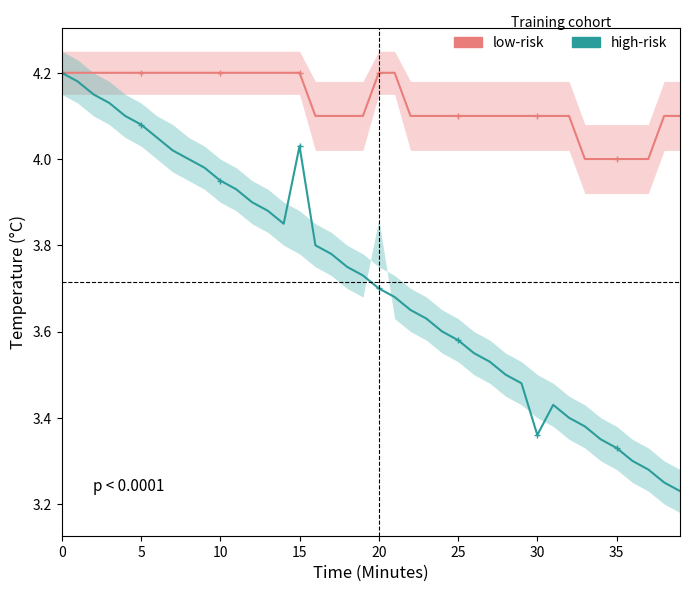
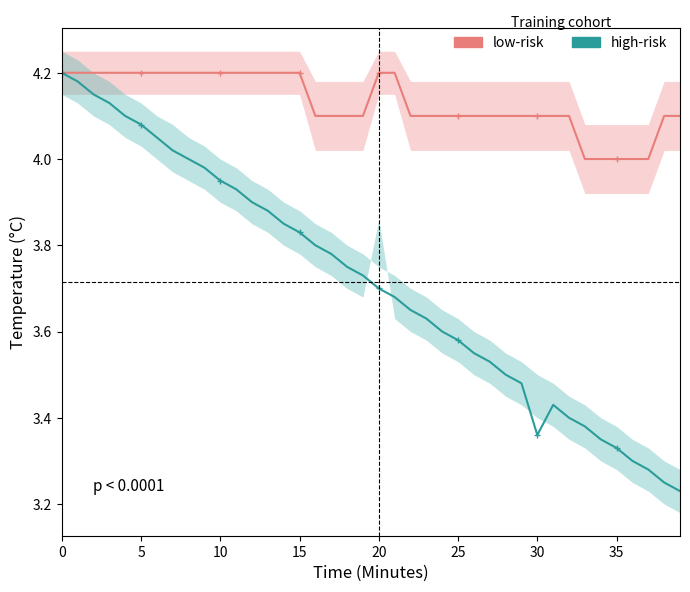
high-risk, 15: 4.03 -> 3.83
